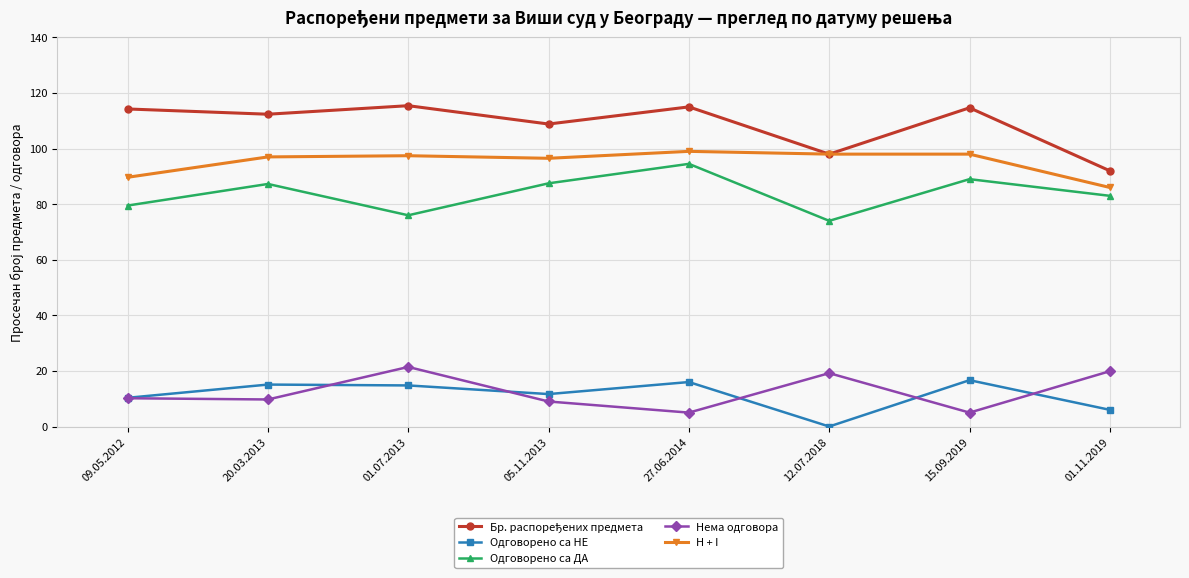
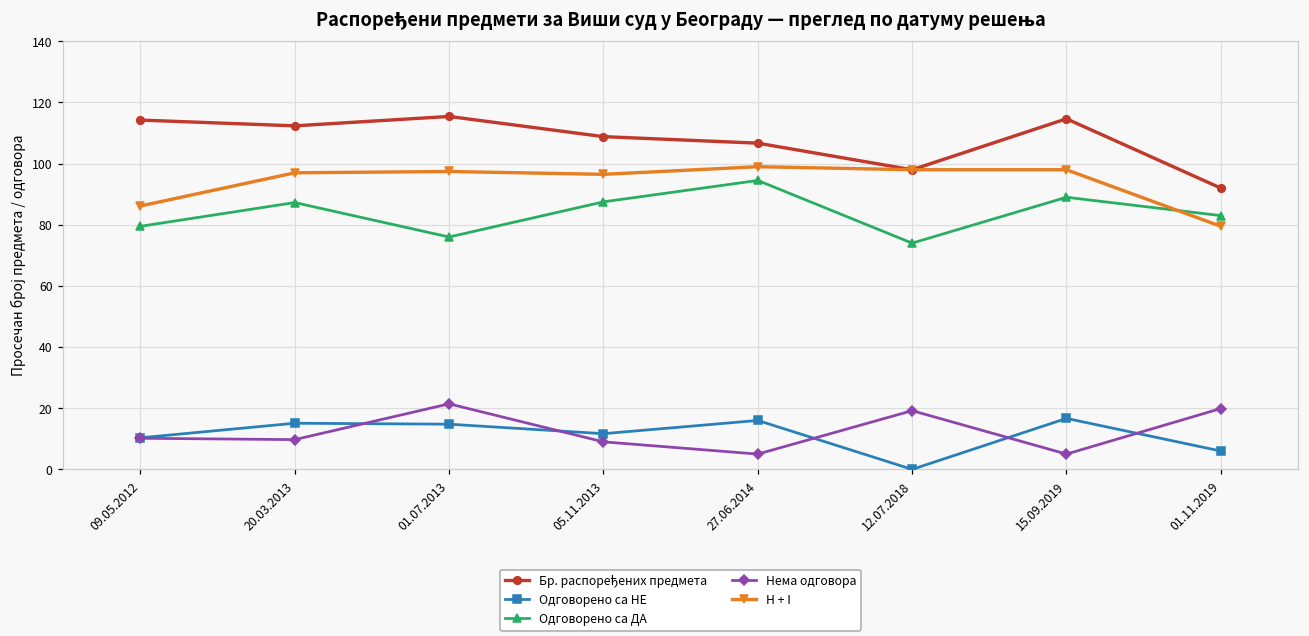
H + I, 09.05.2012: 90 -> 86
Бр. распоређених предмета, 27.06.2014: 115 -> 107
H + I, 01.11.2019: 86 -> 80
